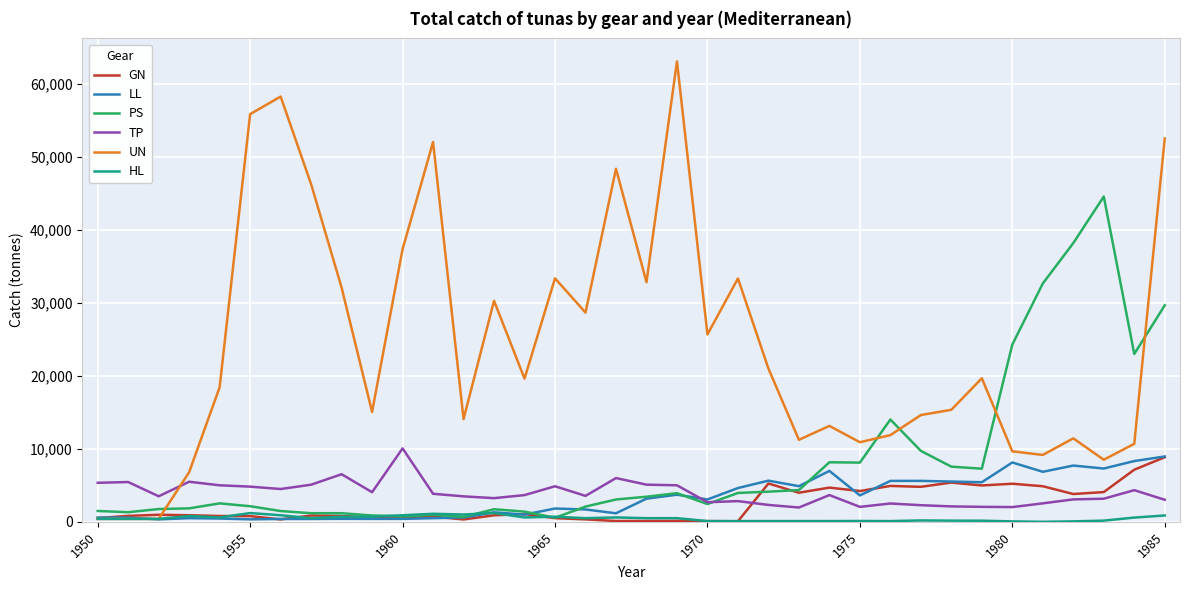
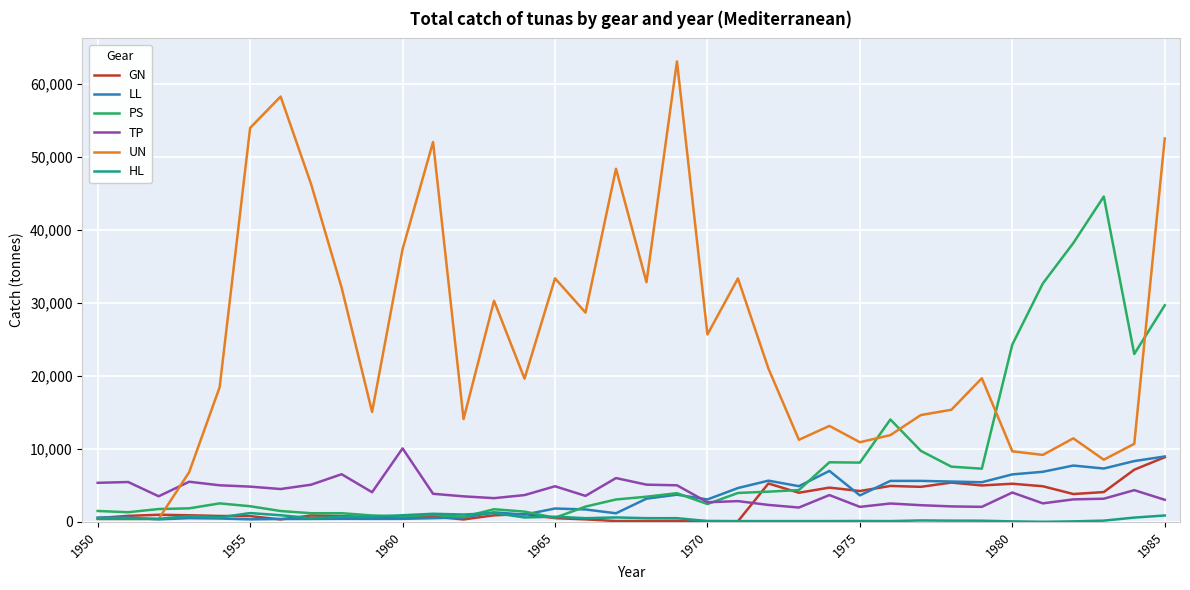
UN, 1955: 56,000 -> 54,000
LL, 1980: 8,000 -> 6,000
TP, 1980: 2,000 -> 4,000
